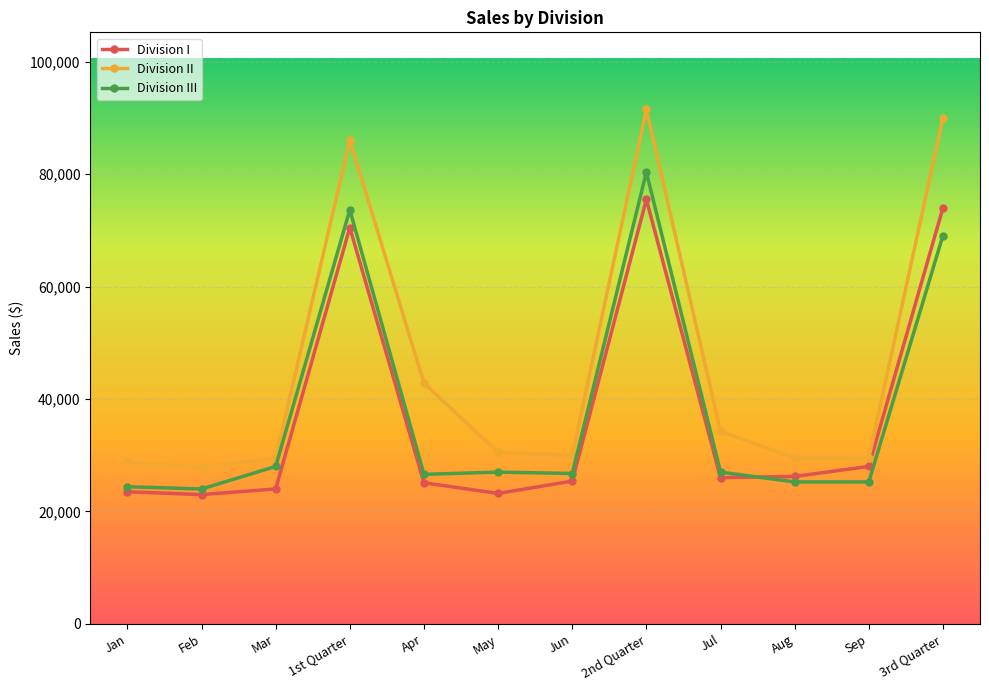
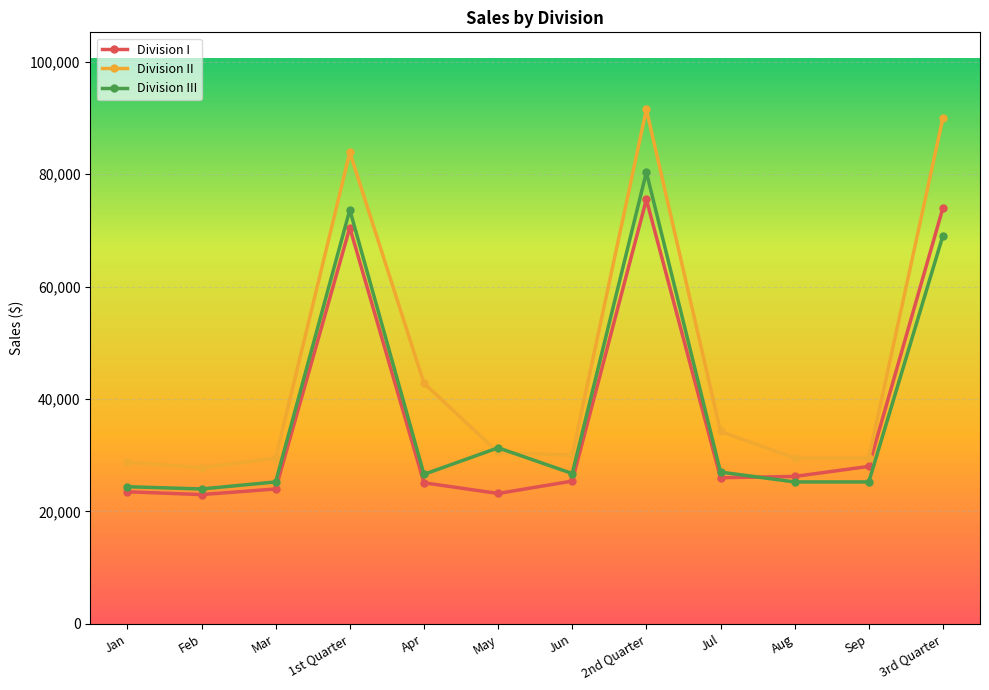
Division III, Mar: 28,000 -> 25,000
Division II, 1st Quarter: 86,000 -> 84,000
Division III, May: 27,000 -> 31,000
